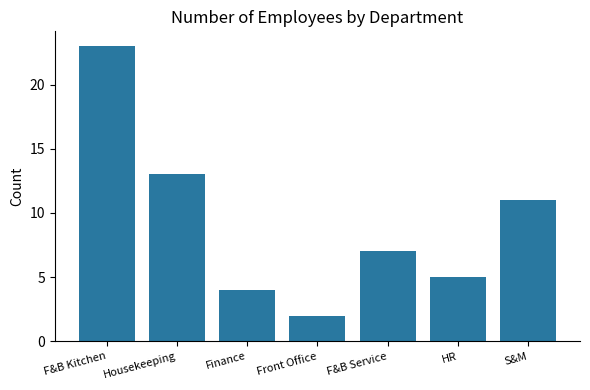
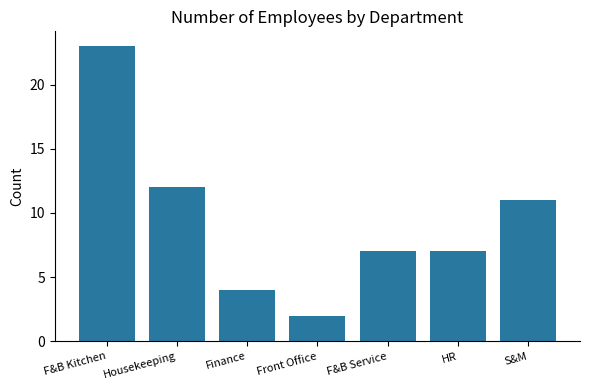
Housekeeping: 13 -> 12
HR: 5 -> 7
